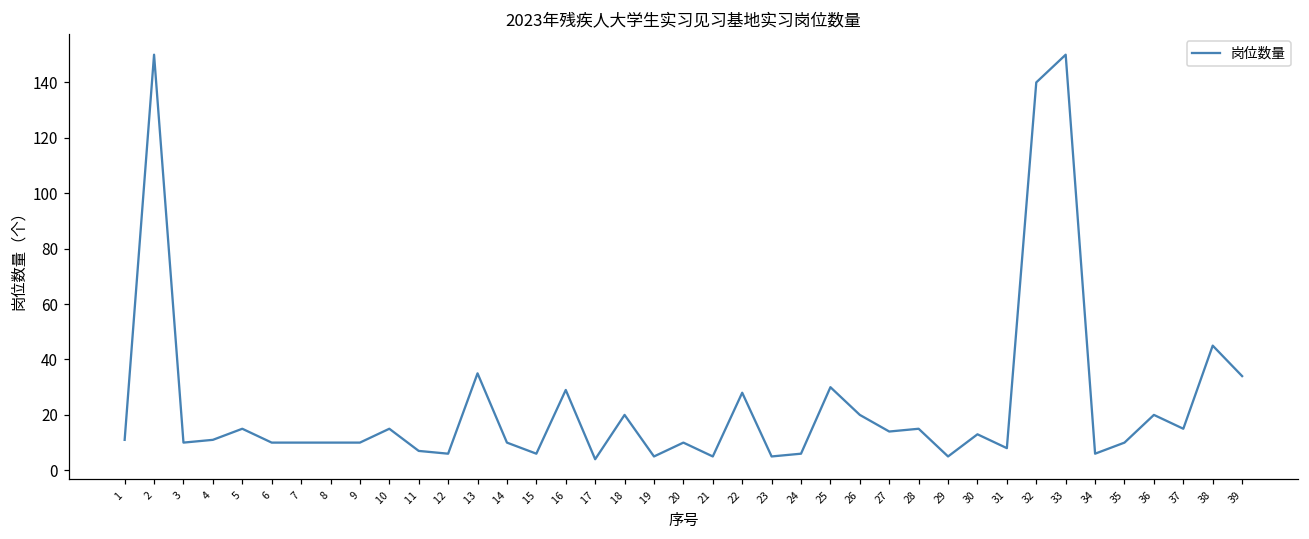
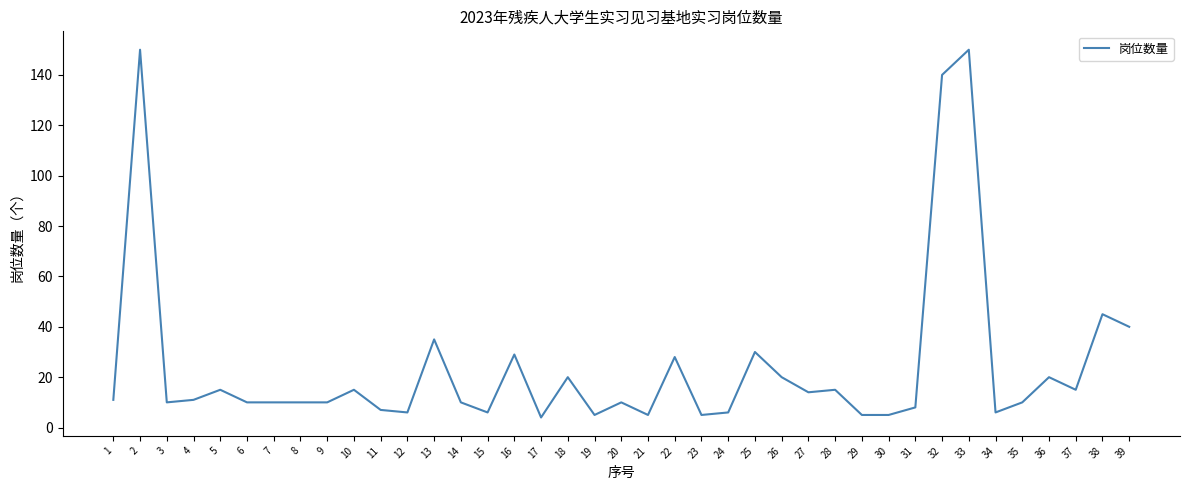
30: 13 -> 5
39: 34 -> 40
